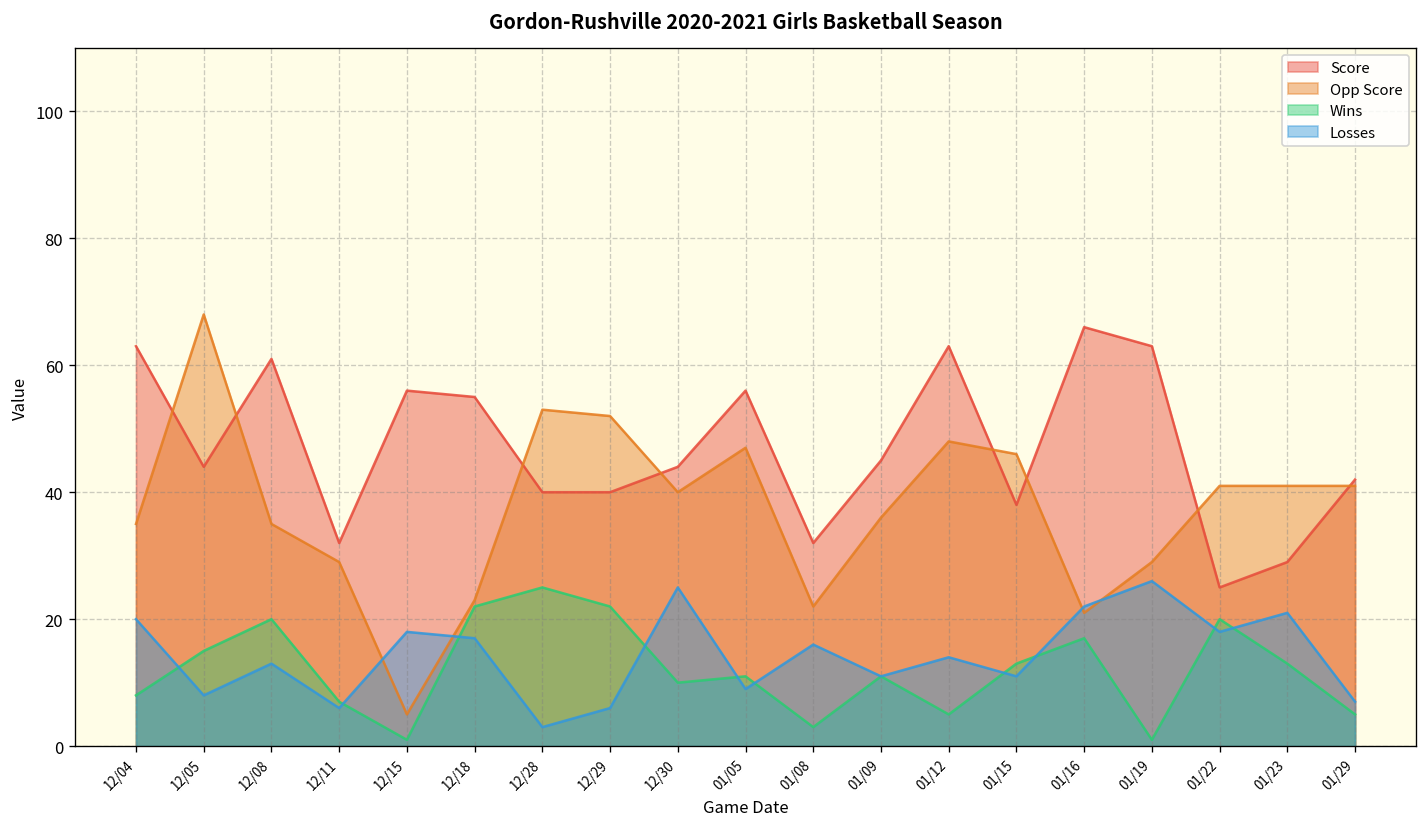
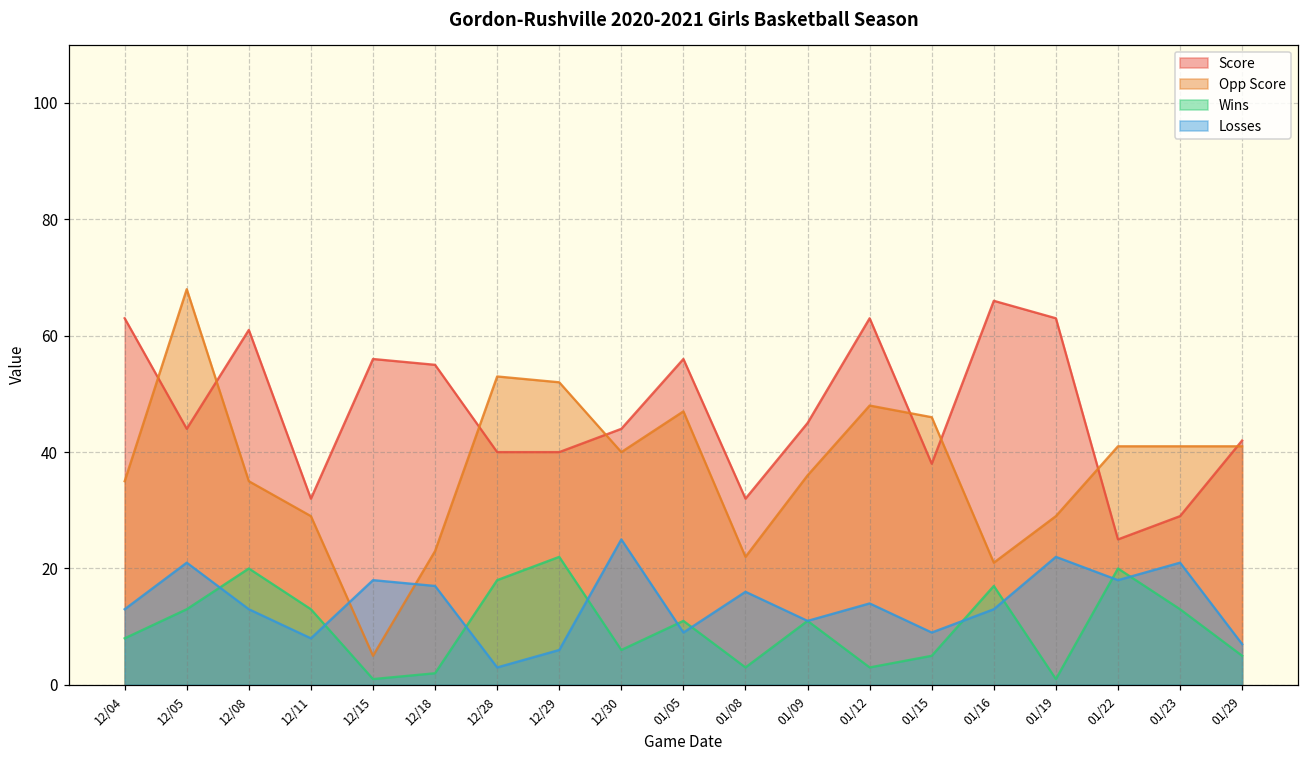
Losses, 12/04: 20 -> 13
Wins, 12/05: 15 -> 13
Losses, 12/05: 8 -> 21
Wins, 12/11: 7 -> 13
Losses, 12/11: 6 -> 8
Wins, 12/18: 22 -> 2
Wins, 12/28: 25 -> 18
Wins, 12/30: 10 -> 6
Wins, 01/12: 5 -> 3
Wins, 01/15: 13 -> 5
Losses, 01/15: 11 -> 9
Losses, 01/16: 22 -> 13
Losses, 01/19: 26 -> 22
